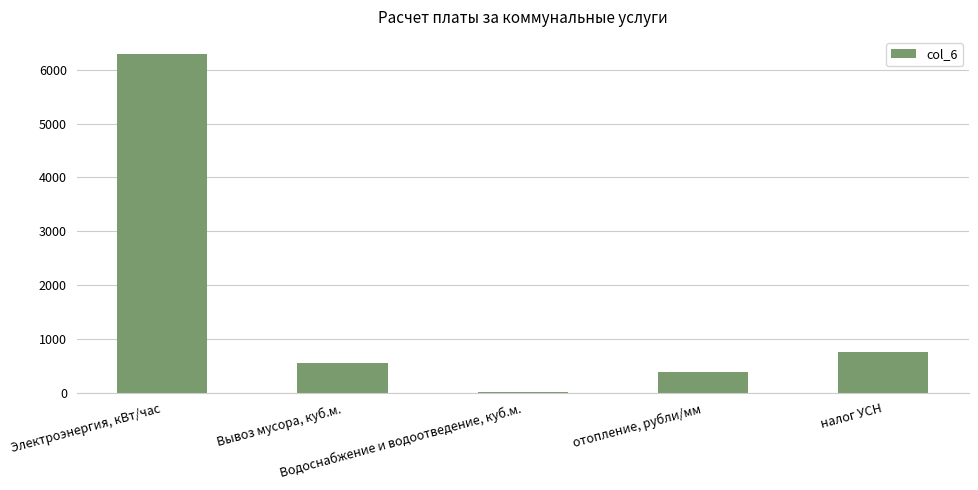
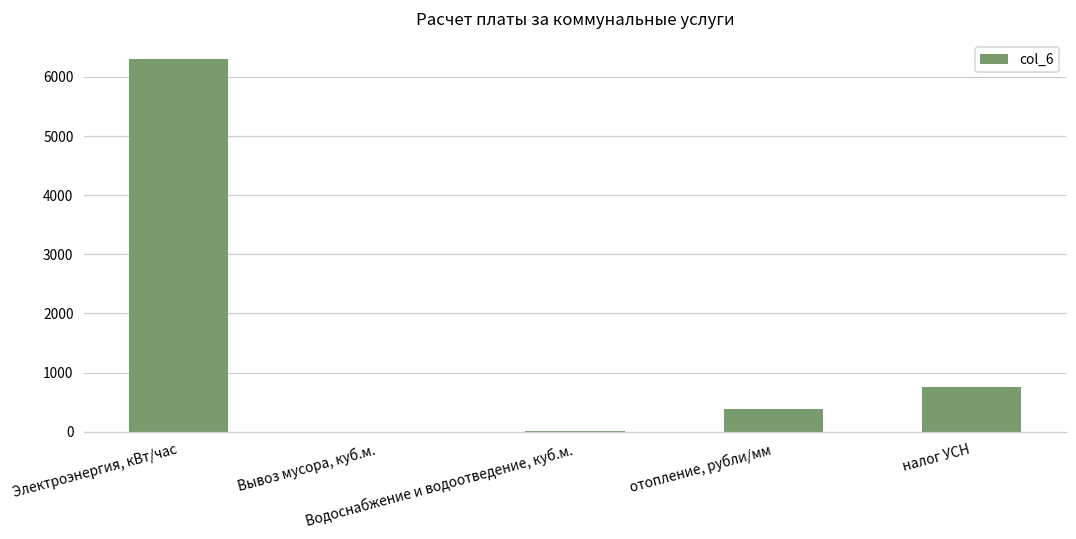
Вывоз мусора, куб.м.: 600 -> 0
